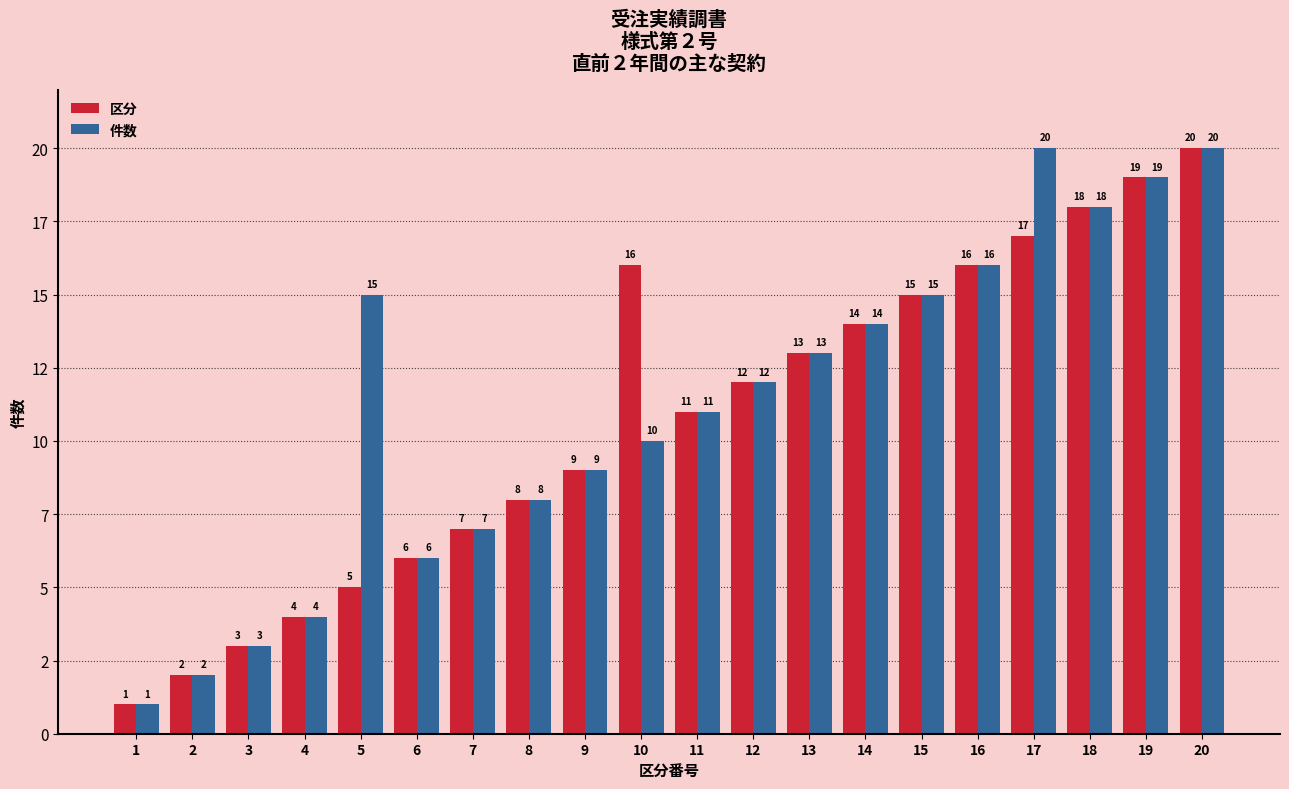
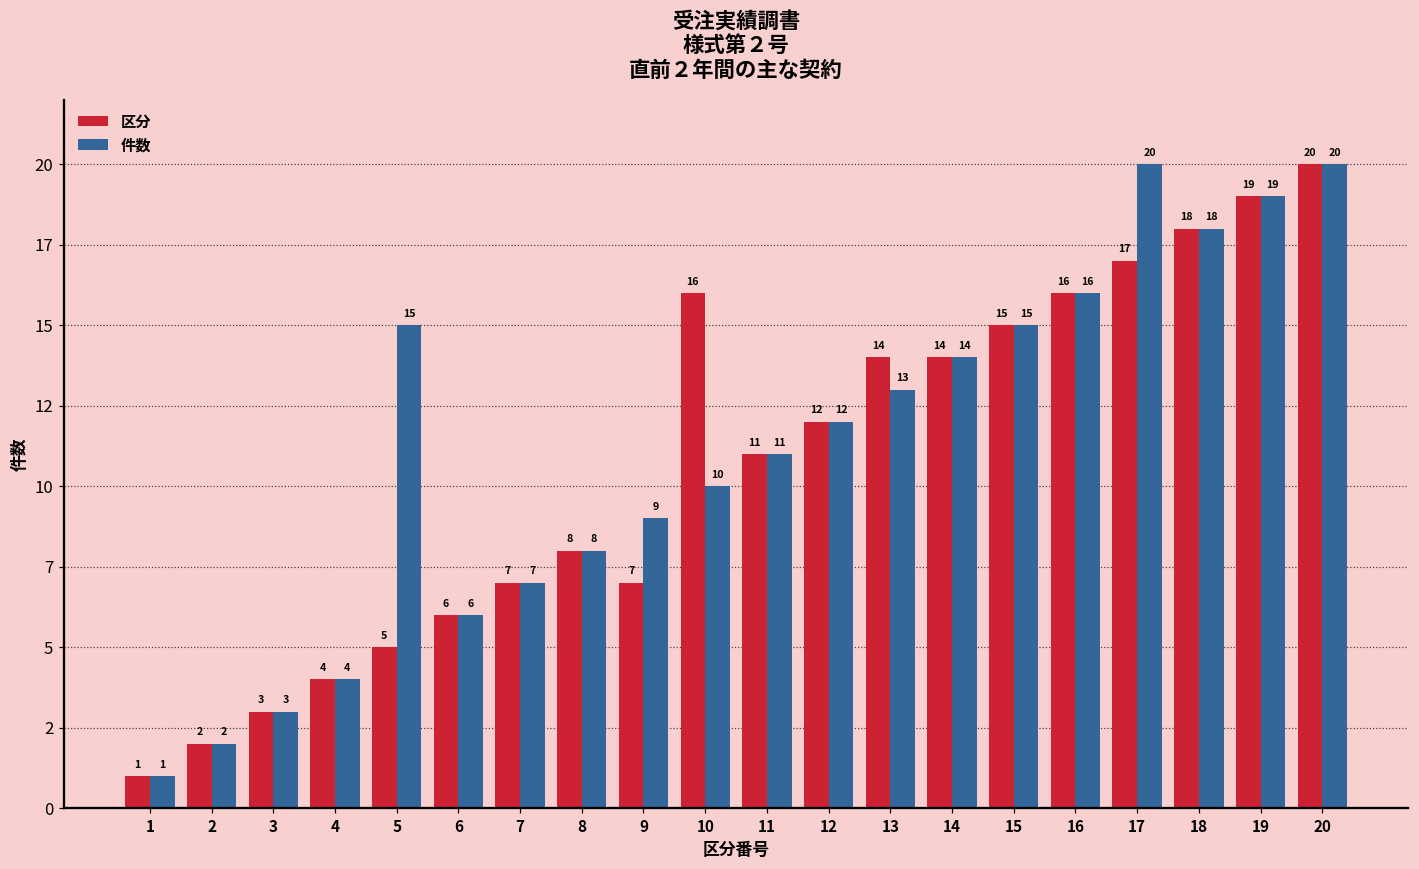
区分, 9: 9 -> 7
区分, 13: 13 -> 14
